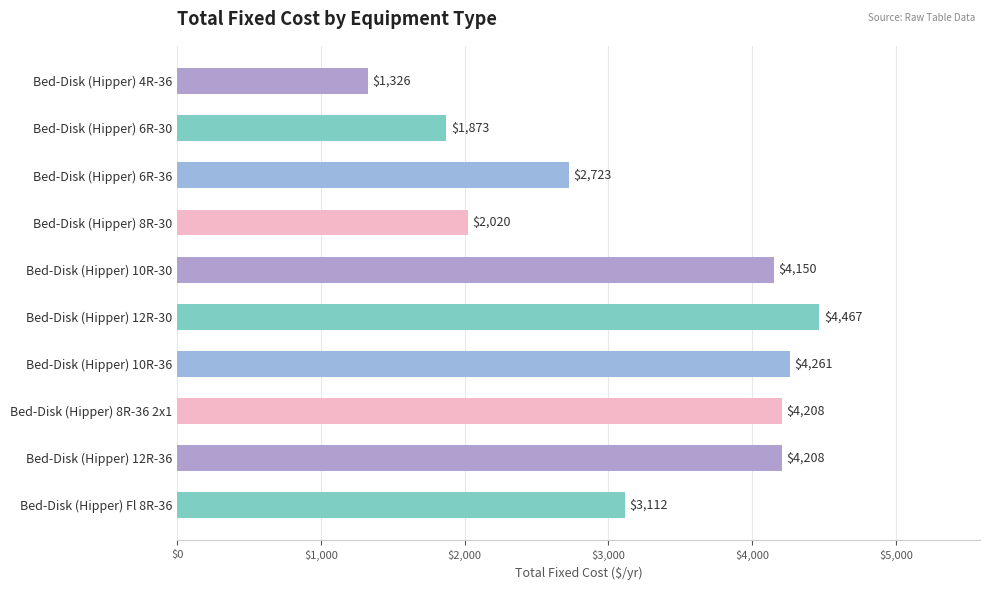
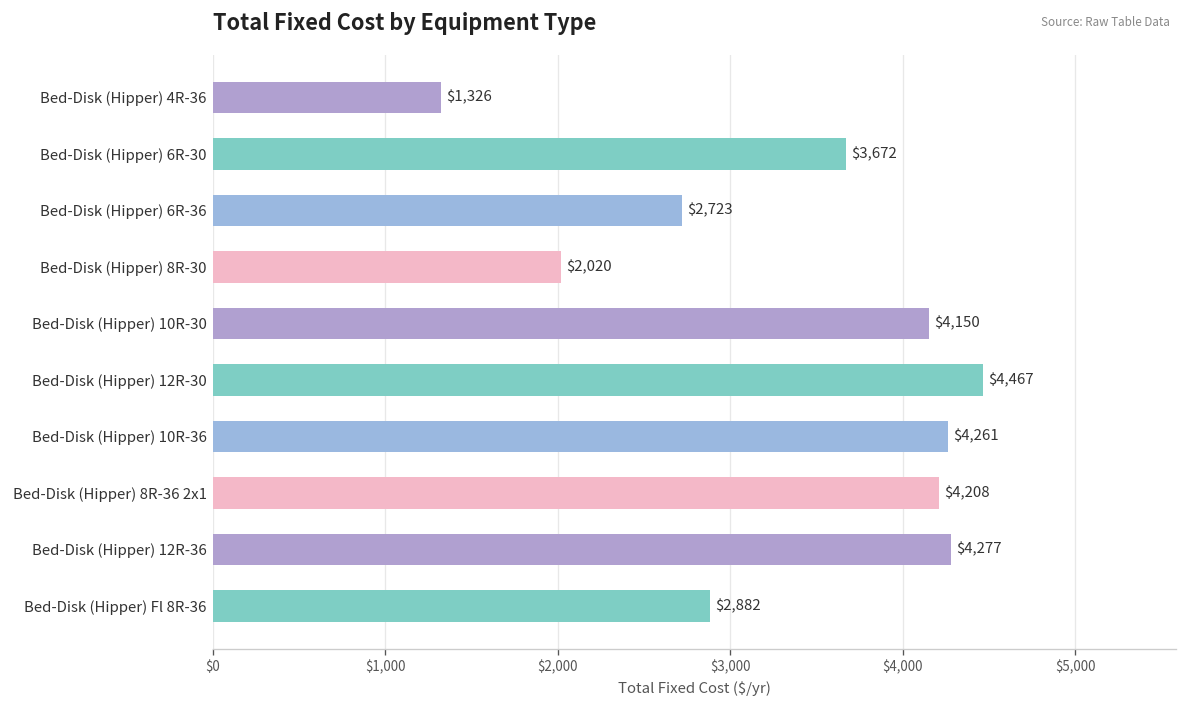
Bed-Disk (Hipper) 6R-30: $1,873 -> $3,672
Bed-Disk (Hipper) 12R-36: $4,208 -> $4,277
Bed-Disk (Hipper) Fl 8R-36: $3,112 -> $2,882
